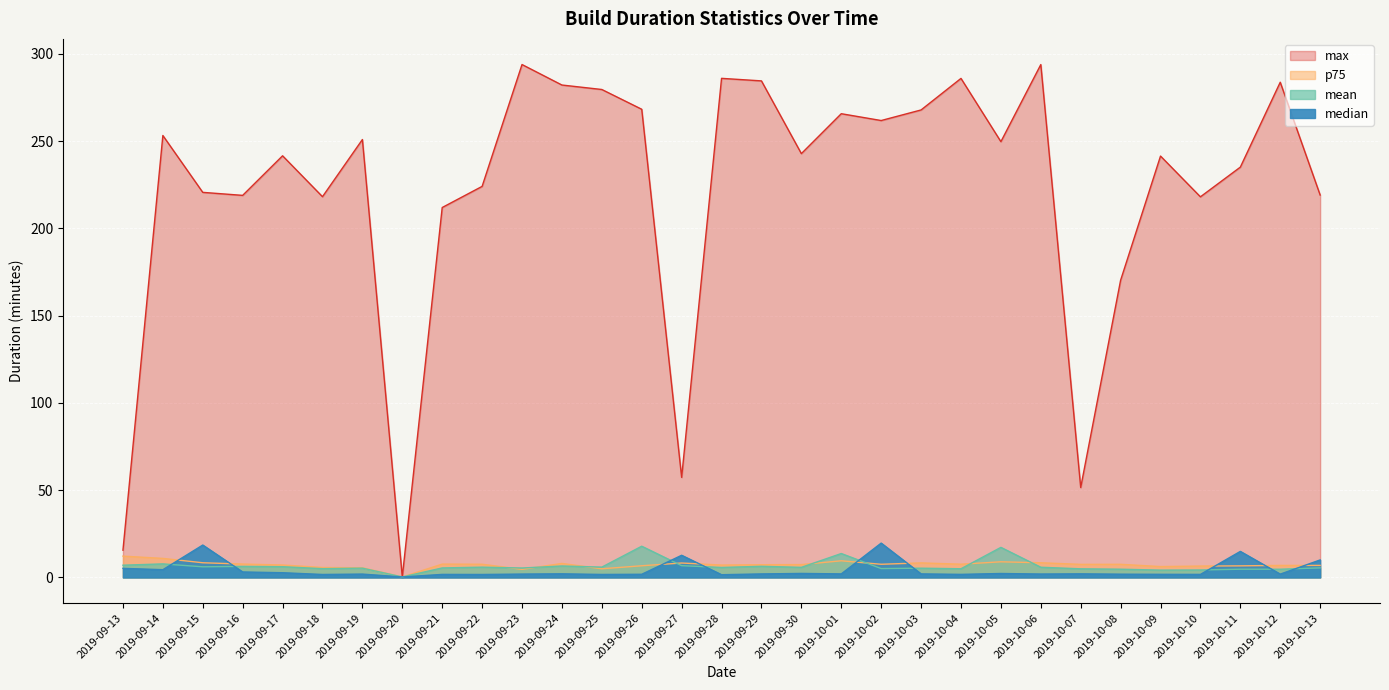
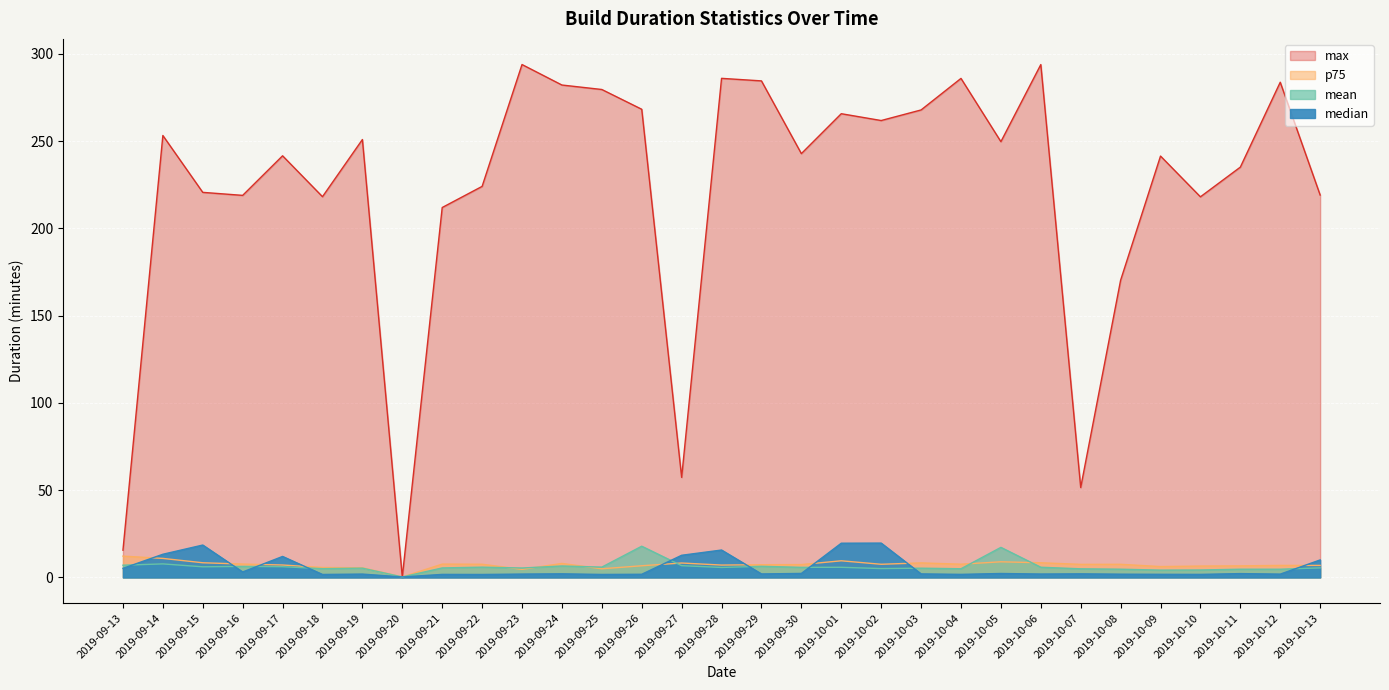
median, 2019-09-14: 4 -> 13
median, 2019-09-17: 3 -> 12
median, 2019-09-28: 2 -> 16
mean, 2019-10-01: 14 -> 6
median, 2019-10-01: 2 -> 20
median, 2019-10-11: 15 -> 2
